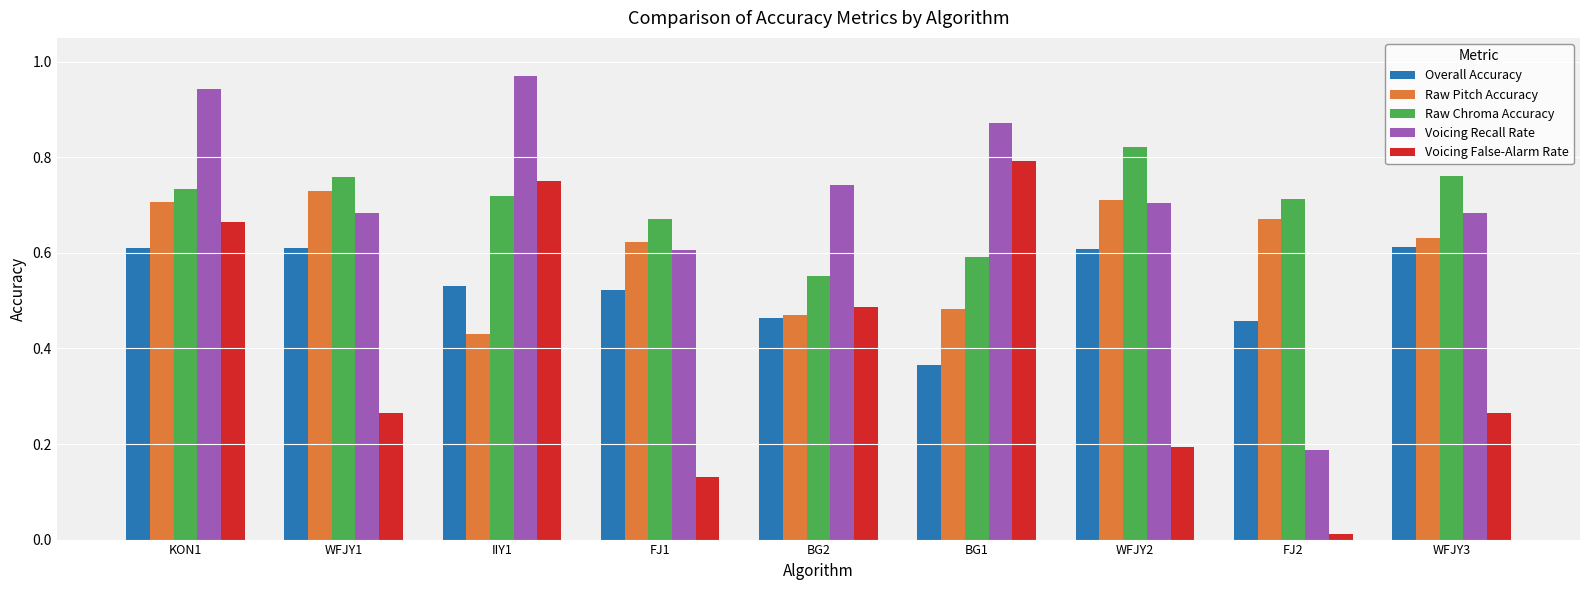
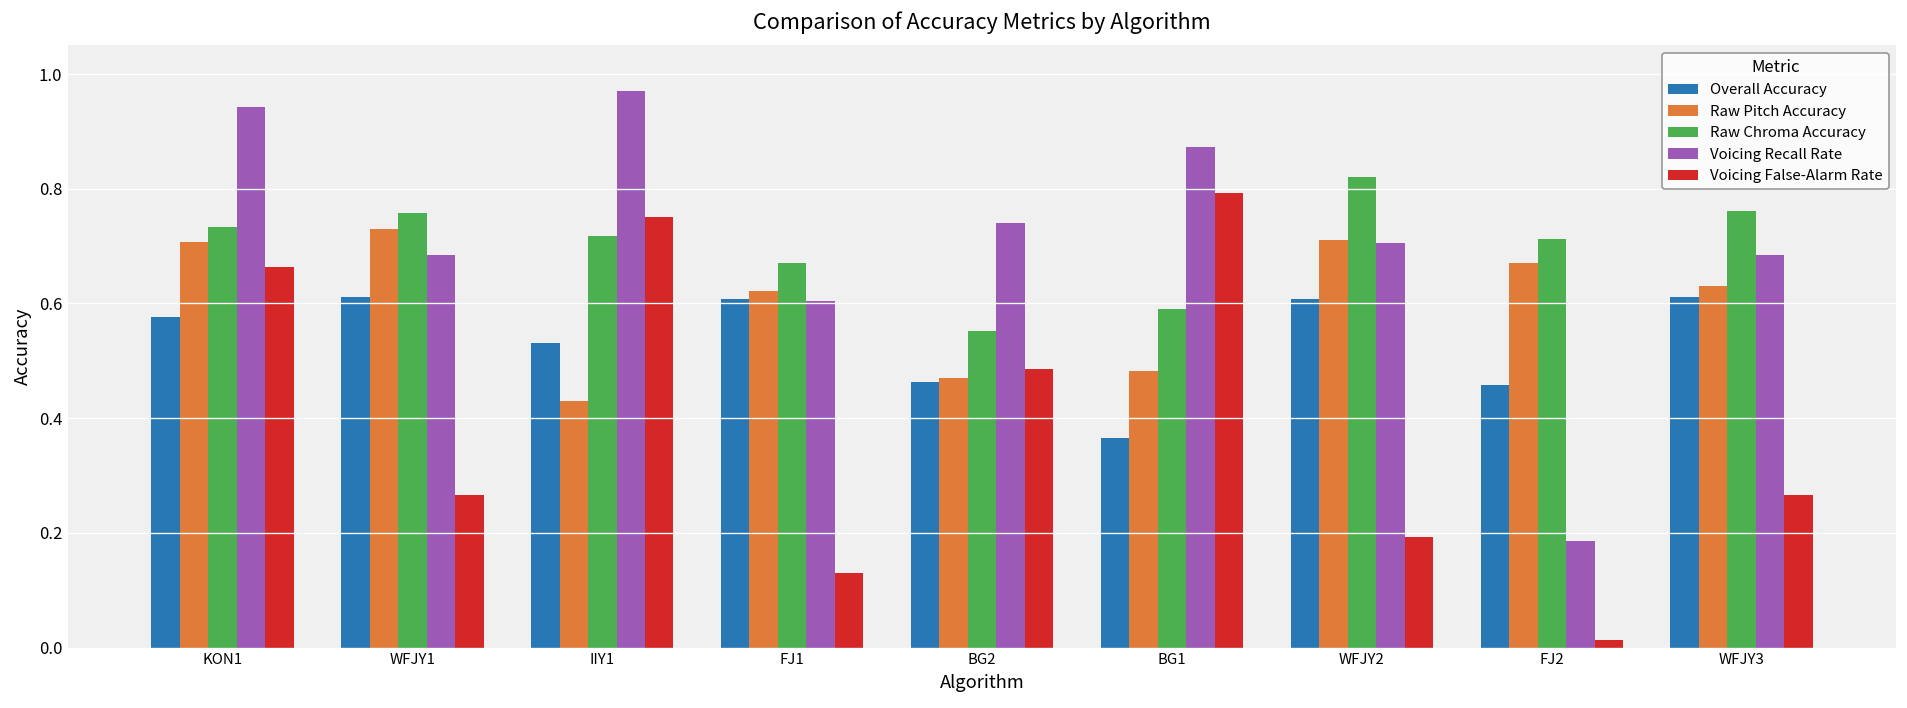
Overall Accuracy, KON1: 0.61 -> 0.58
Overall Accuracy, FJ1: 0.52 -> 0.61
